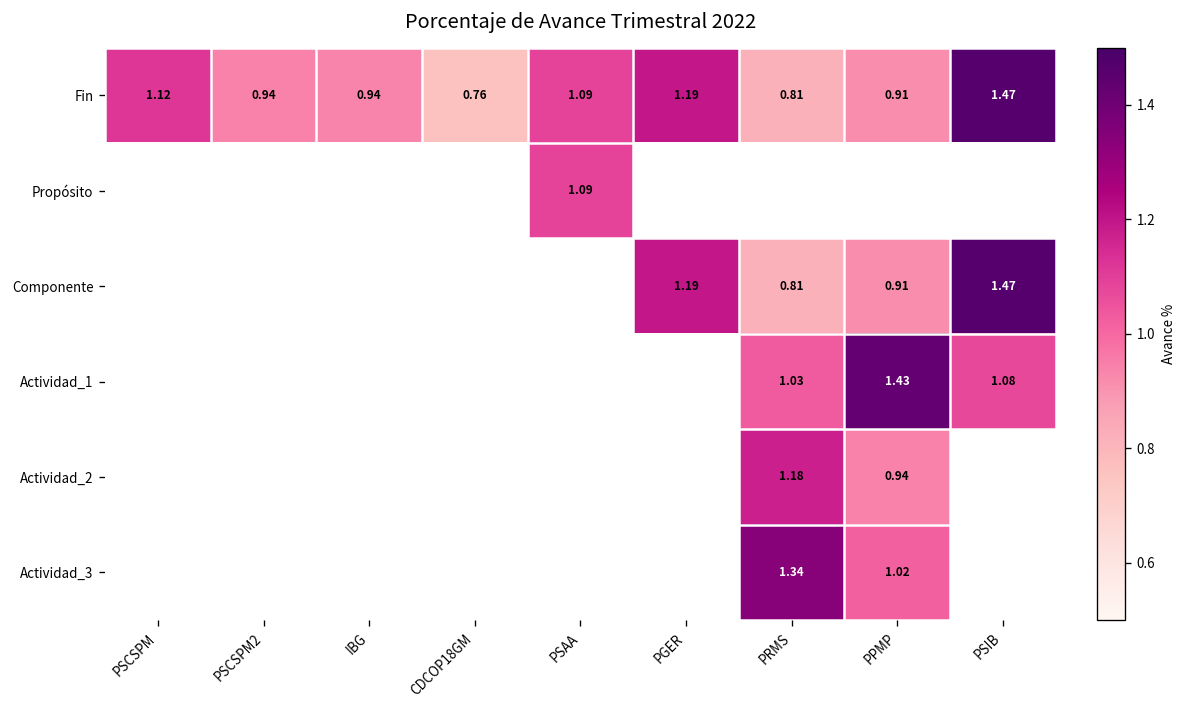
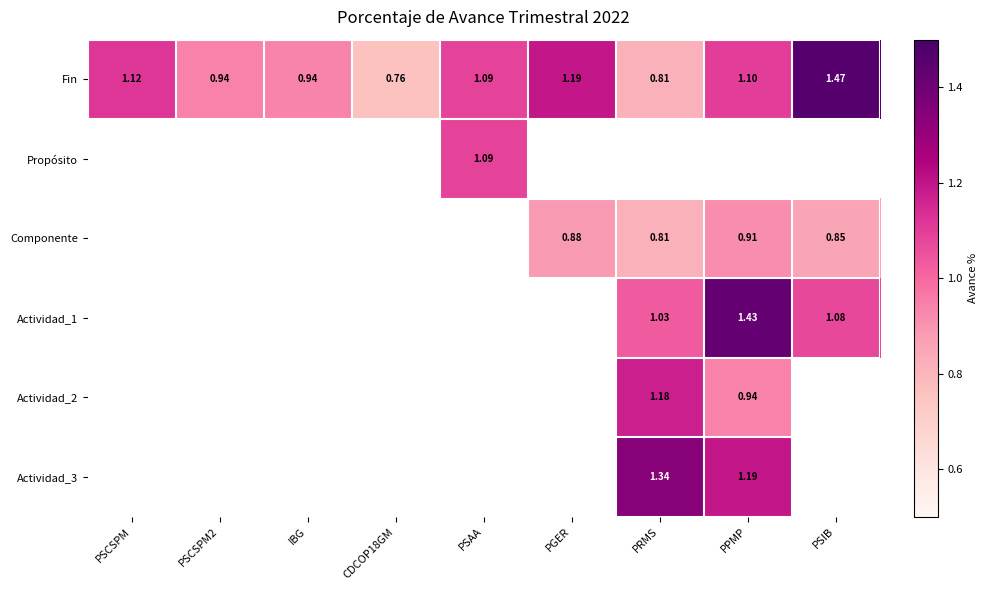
Fin, PPMP: 0.91 -> 1.10
Componente, PGER: 1.19 -> 0.88
Componente, PSIB: 1.47 -> 0.85
Actividad_3, PPMP: 1.02 -> 1.19
